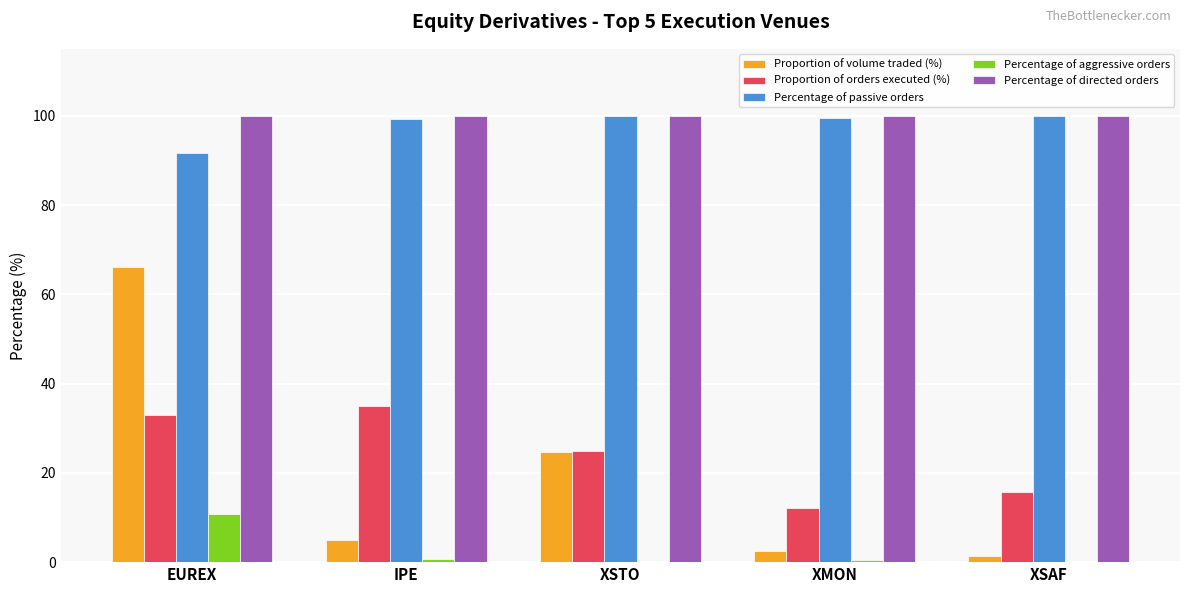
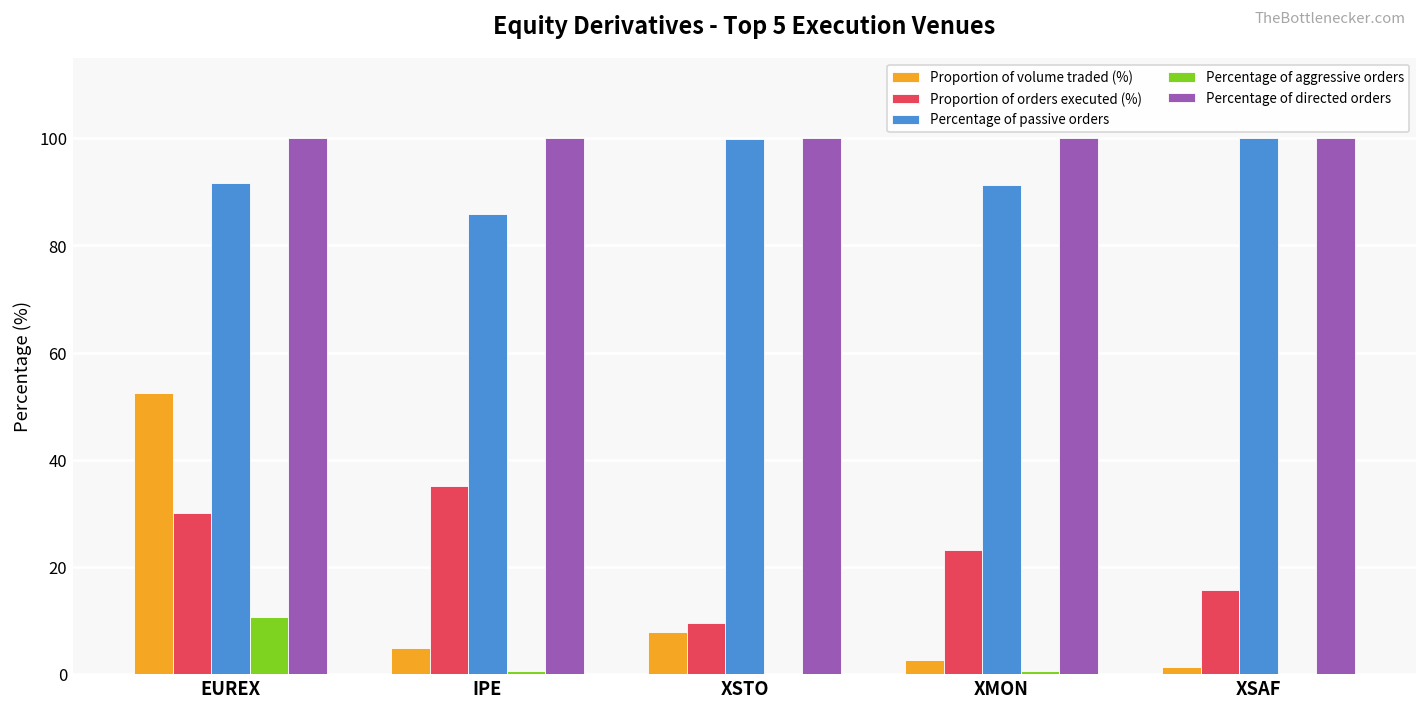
Proportion of volume traded (%), EUREX: 66 -> 52
Proportion of orders executed (%), EUREX: 33 -> 30
Percentage of passive orders, IPE: 99 -> 86
Proportion of volume traded (%), XSTO: 25 -> 8
Proportion of orders executed (%), XSTO: 25 -> 9
Proportion of orders executed (%), XMON: 12 -> 23
Percentage of passive orders, XMON: 100 -> 91
